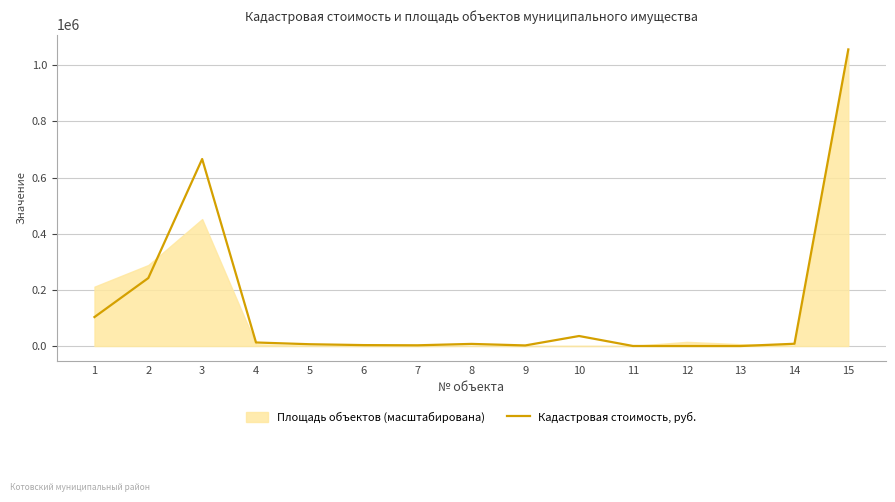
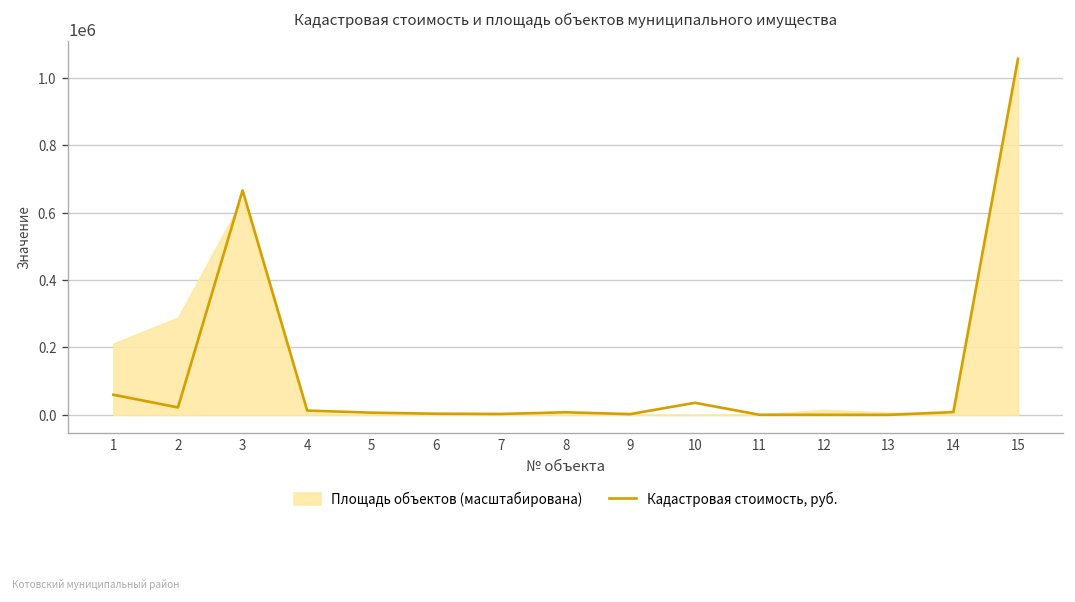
Кадастровая стоимость, руб., 1: 100000 -> 60000
Кадастровая стоимость, руб., 2: 240000 -> 20000
Площадь объектов (масштабирована), 3: 450000 -> 640000
